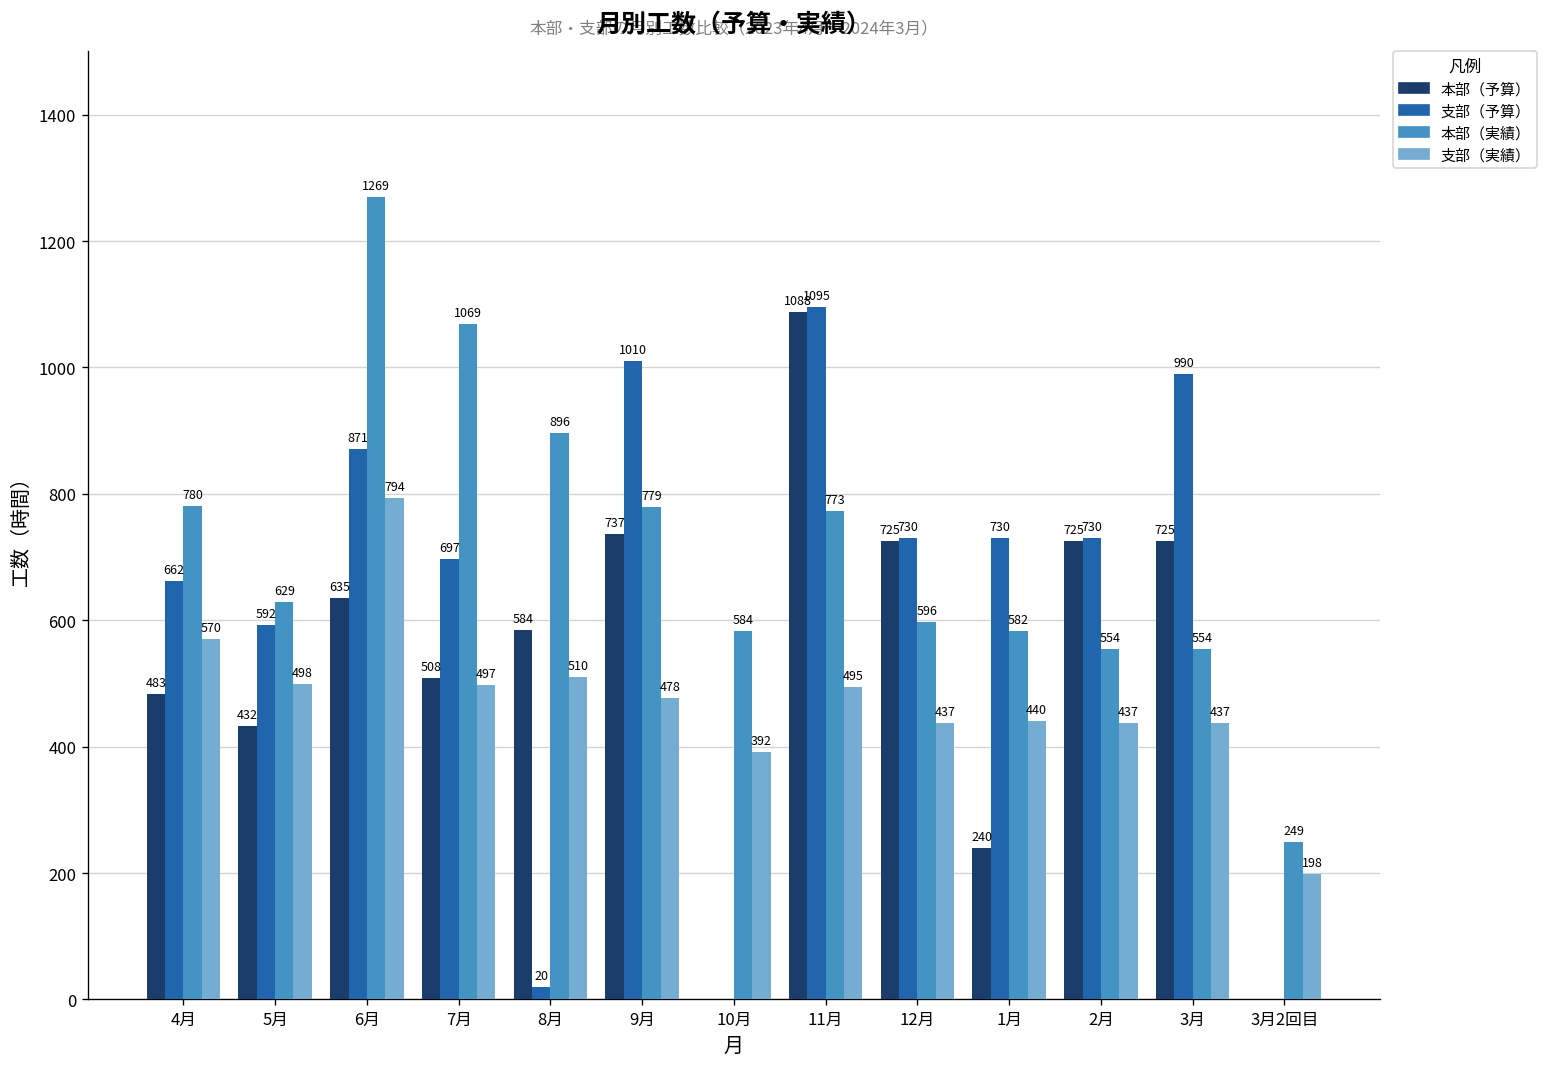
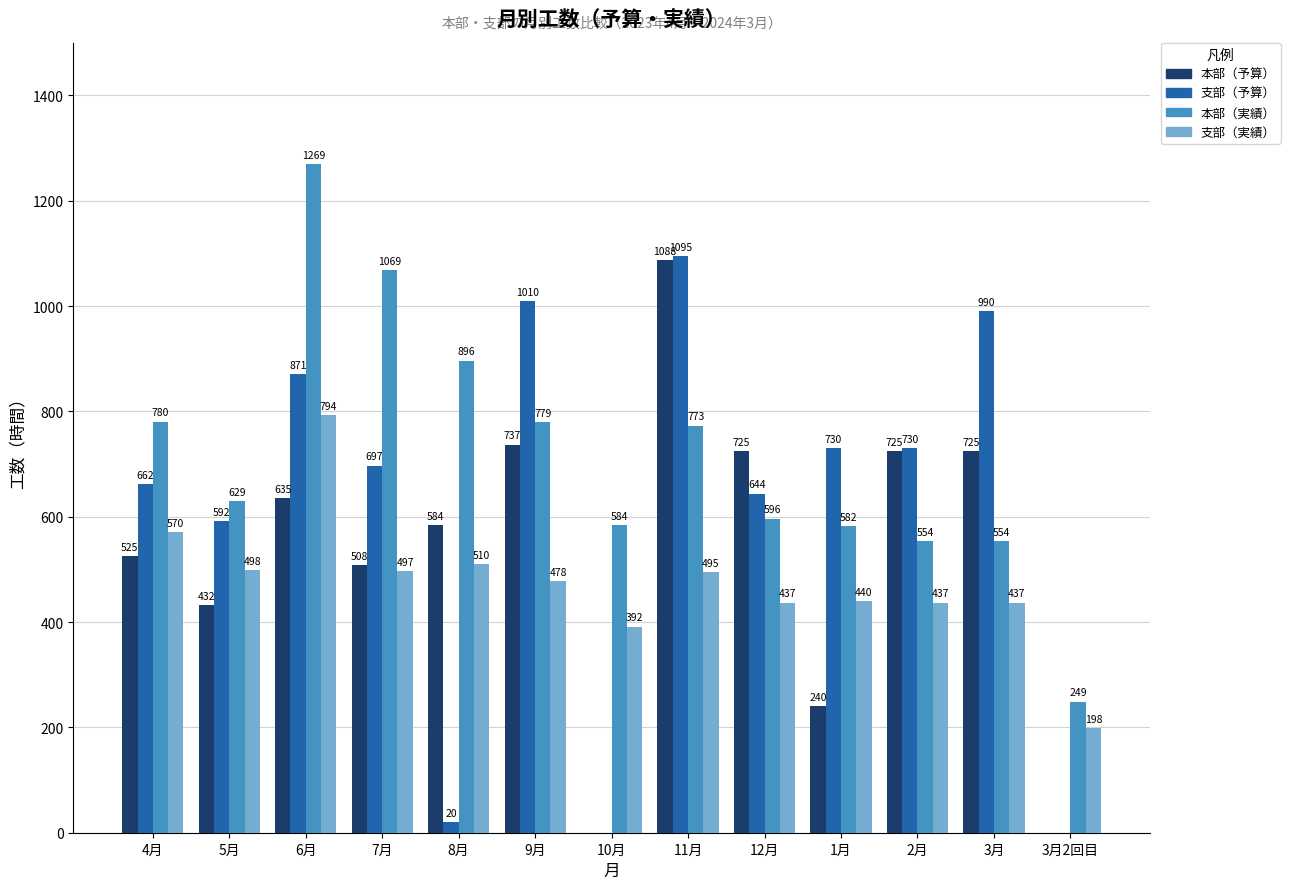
本部（予算）, 4月: 483 -> 525
支部（予算）, 12月: 730 -> 644
